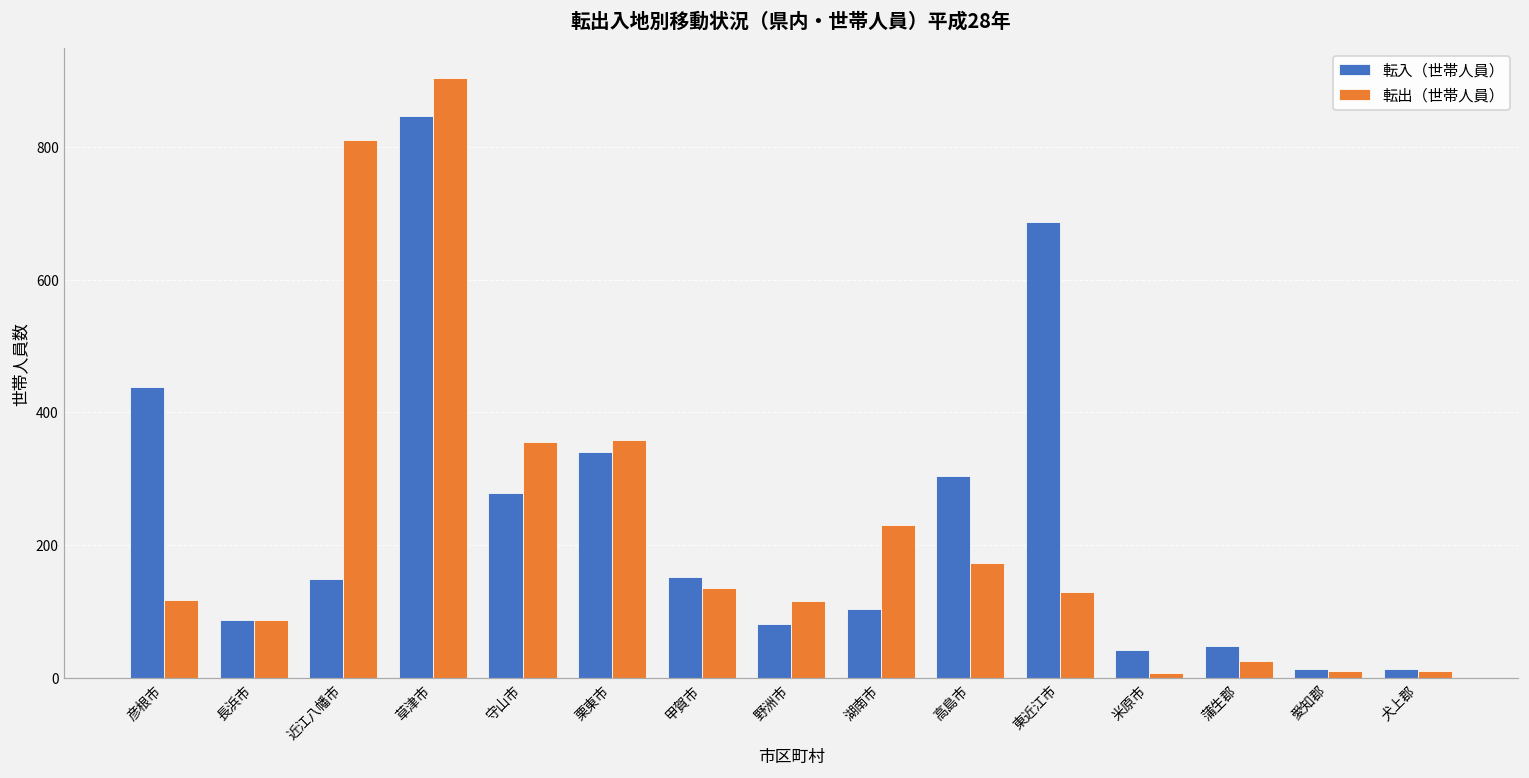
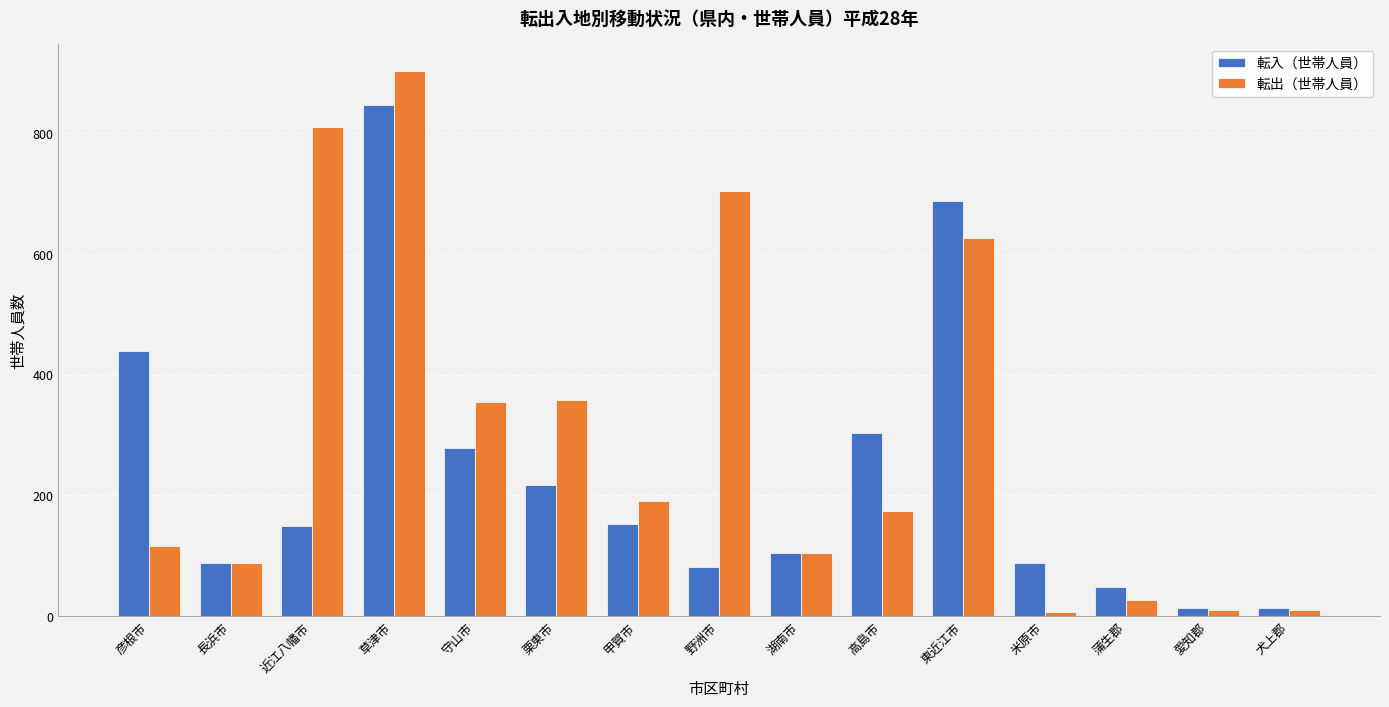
転入（世帯人員）, 栗東市: 340 -> 220
転出（世帯人員）, 甲賀市: 140 -> 190
転出（世帯人員）, 野洲市: 120 -> 700
転出（世帯人員）, 湖南市: 230 -> 100
転出（世帯人員）, 東近江市: 130 -> 630
転入（世帯人員）, 米原市: 40 -> 90
